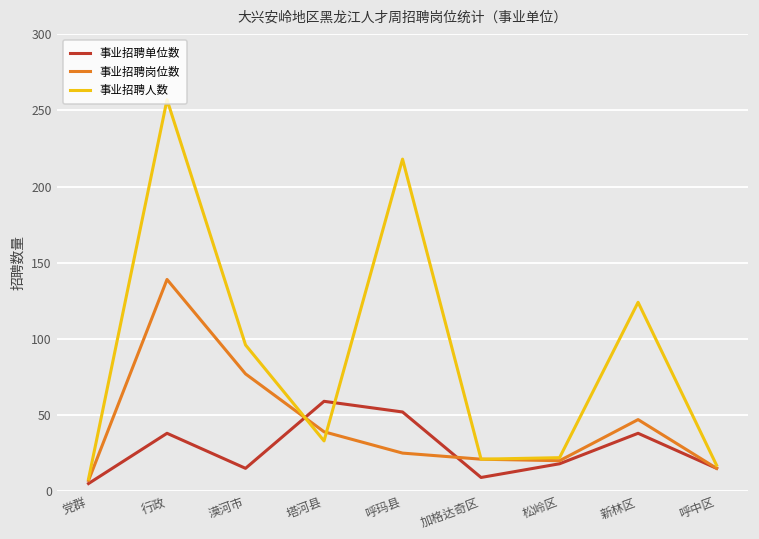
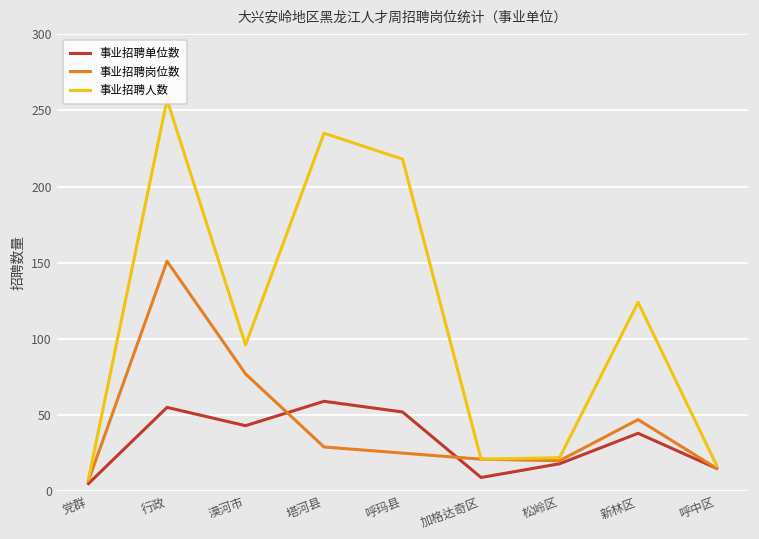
事业招聘单位数, 行政: 38 -> 55
事业招聘岗位数, 行政: 139 -> 151
事业招聘单位数, 漠河市: 15 -> 43
事业招聘岗位数, 塔河县: 39 -> 29
事业招聘人数, 塔河县: 33 -> 235
